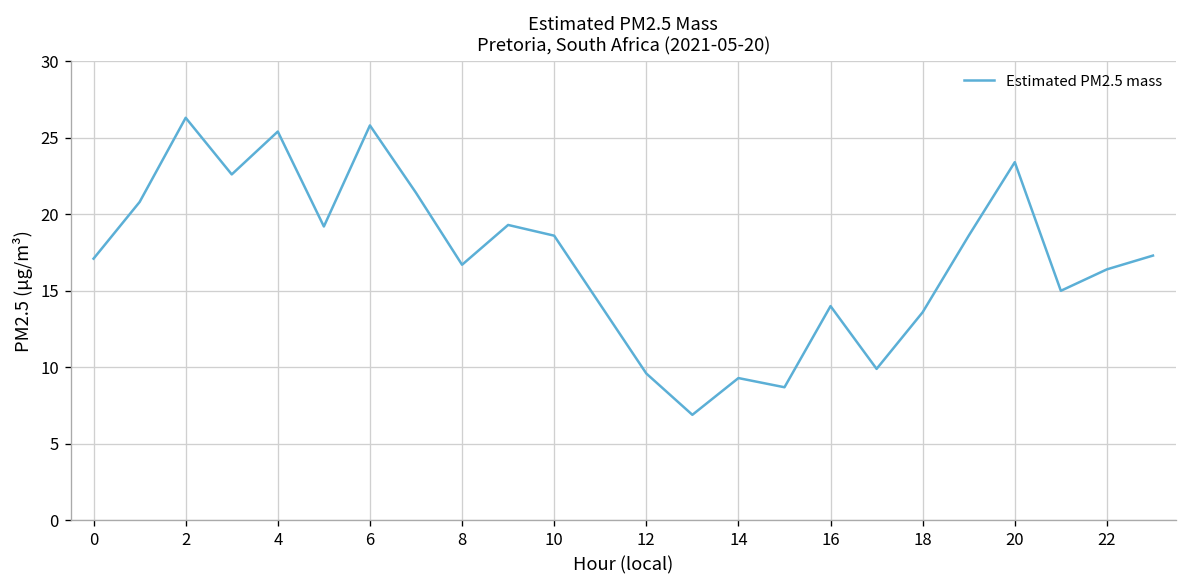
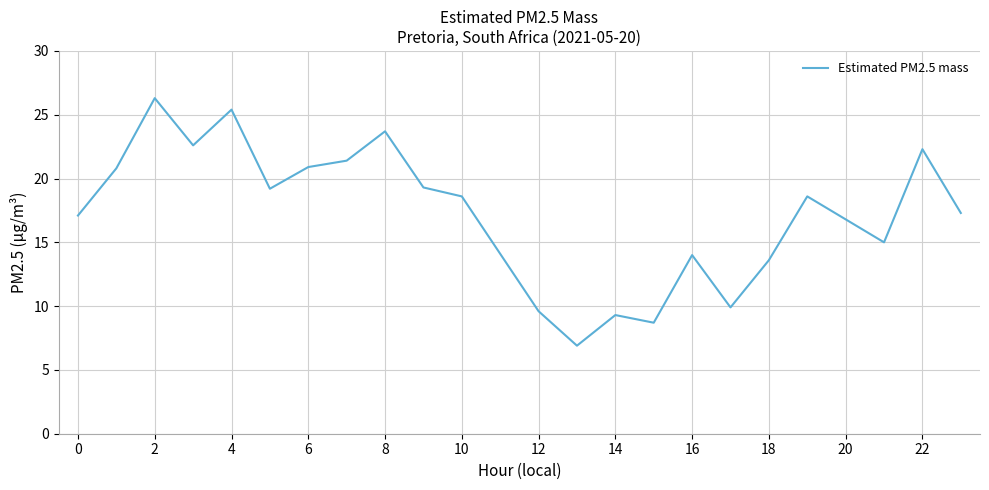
6: 25.8 -> 20.9
8: 16.7 -> 23.7
20: 23.4 -> 16.8
22: 16.4 -> 22.3
